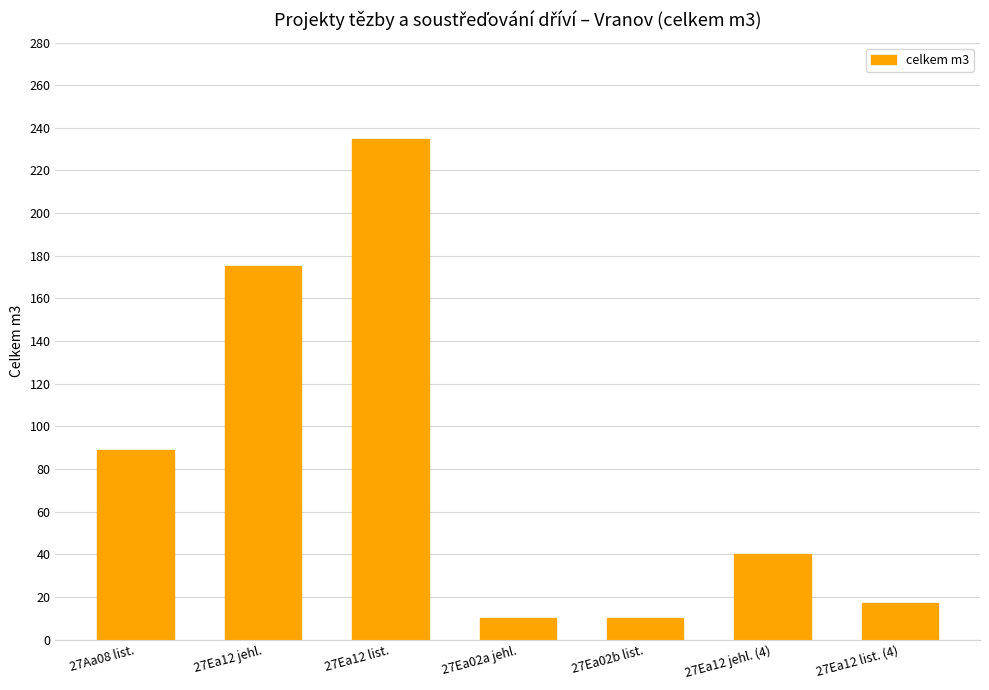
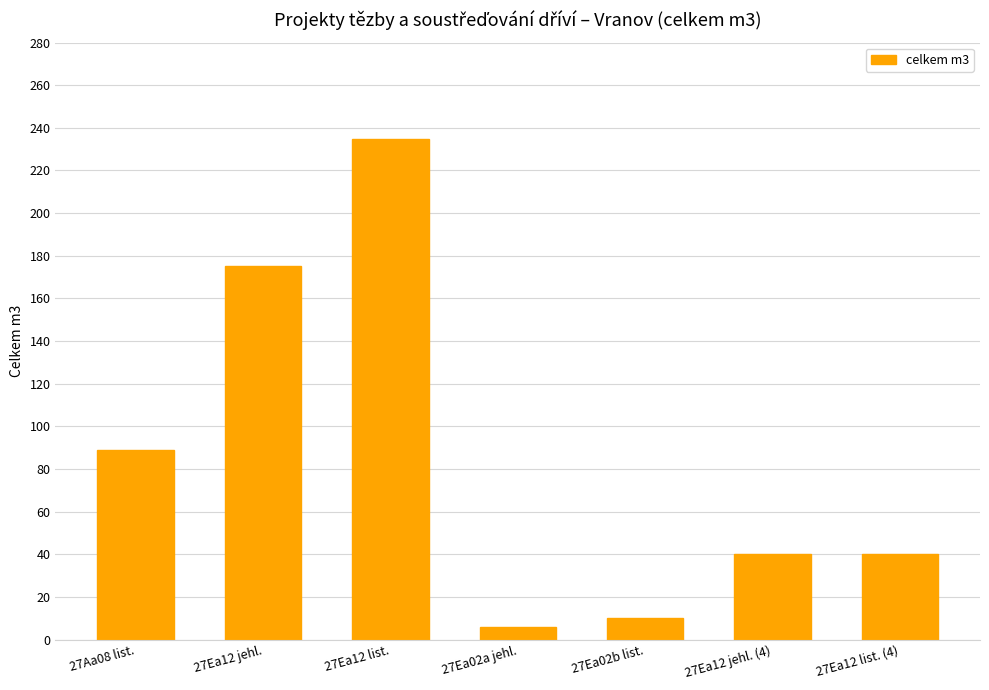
27Ea02a jehl.: 10 -> 6
27Ea12 list. (4): 17 -> 40
